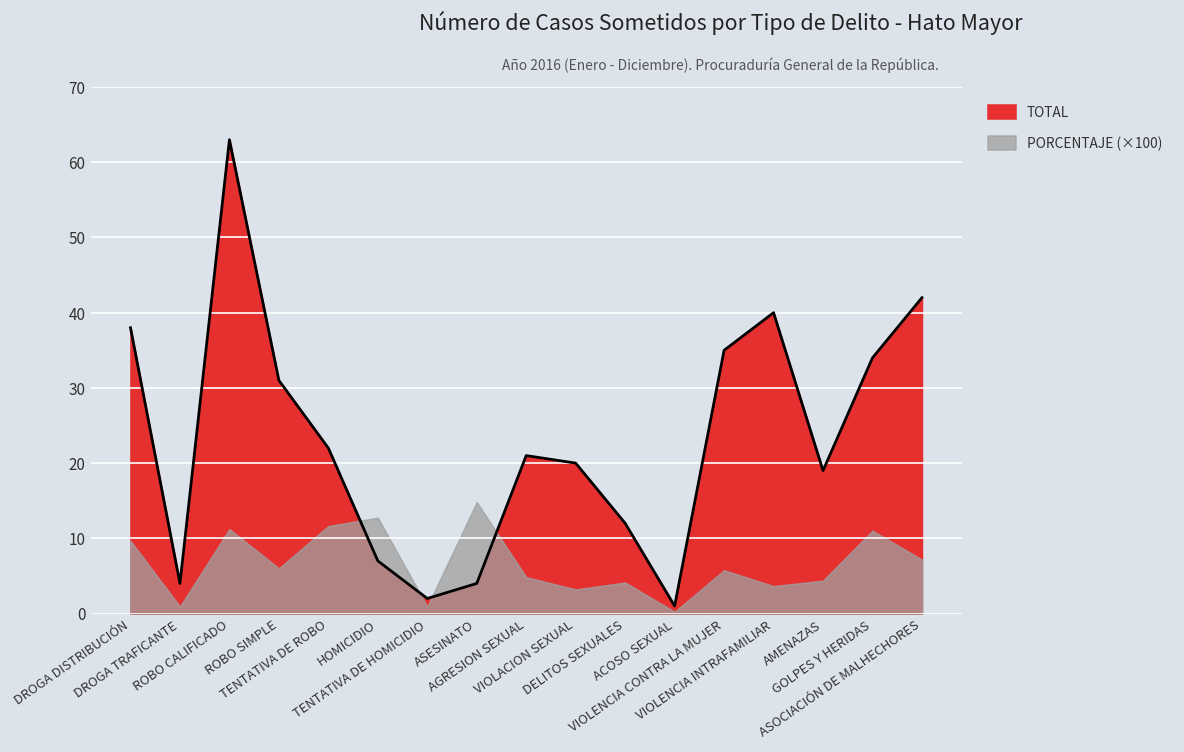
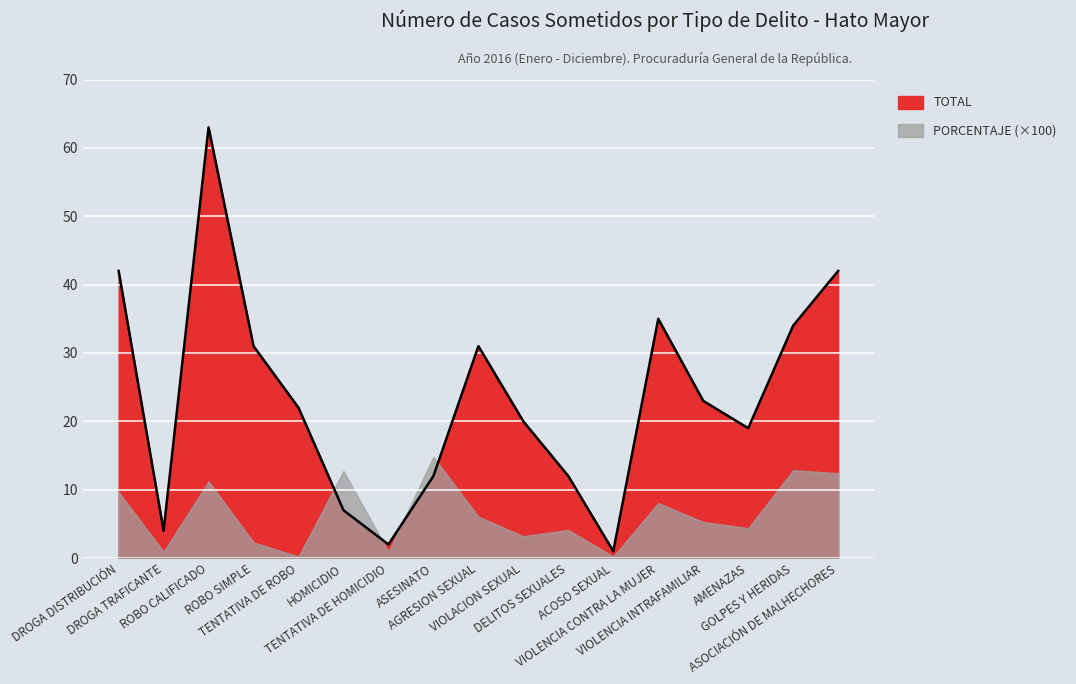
TOTAL, DROGA DISTRIBUCIÓN: 38 -> 42
PORCENTAJE (×100), ROBO SIMPLE: 6 -> 2
PORCENTAJE (×100), TENTATIVA DE ROBO: 12 -> 0
TOTAL, ASESINATO: 4 -> 12
TOTAL, AGRESION SEXUAL: 21 -> 31
PORCENTAJE (×100), AGRESION SEXUAL: 5 -> 6
PORCENTAJE (×100), VIOLENCIA CONTRA LA MUJER: 6 -> 8
TOTAL, VIOLENCIA INTRAFAMILIAR: 40 -> 23
PORCENTAJE (×100), VIOLENCIA INTRAFAMILIAR: 4 -> 5
PORCENTAJE (×100), GOLPES Y HERIDAS: 11 -> 13
PORCENTAJE (×100), ASOCIACIÓN DE MALHECHORES: 7 -> 12
